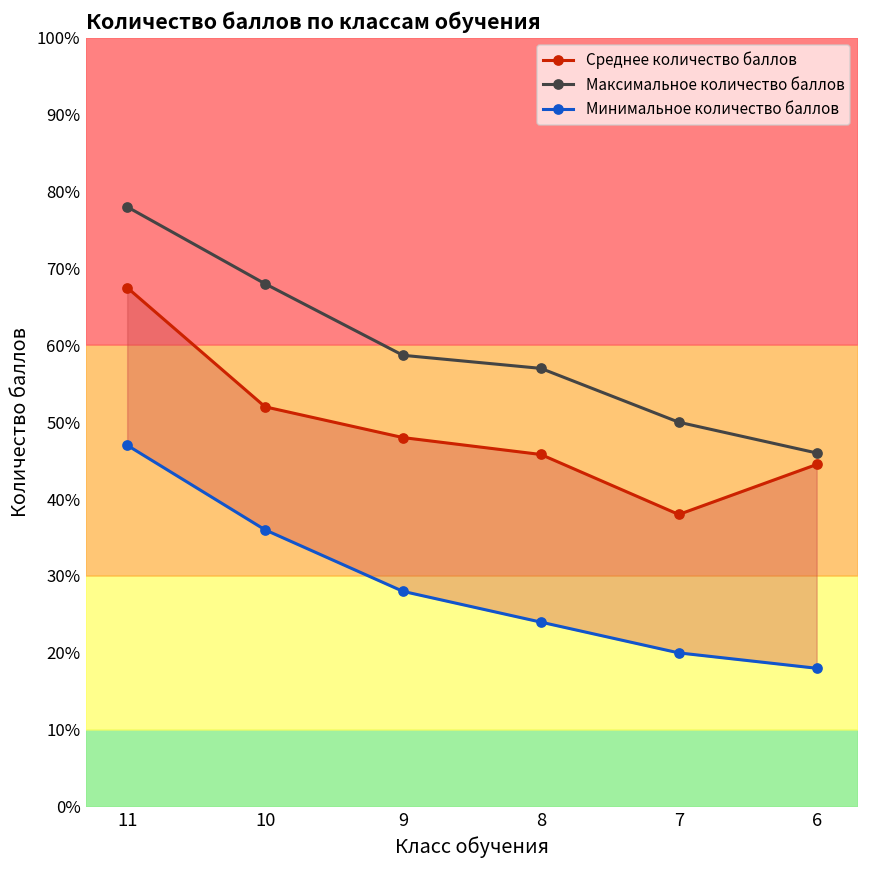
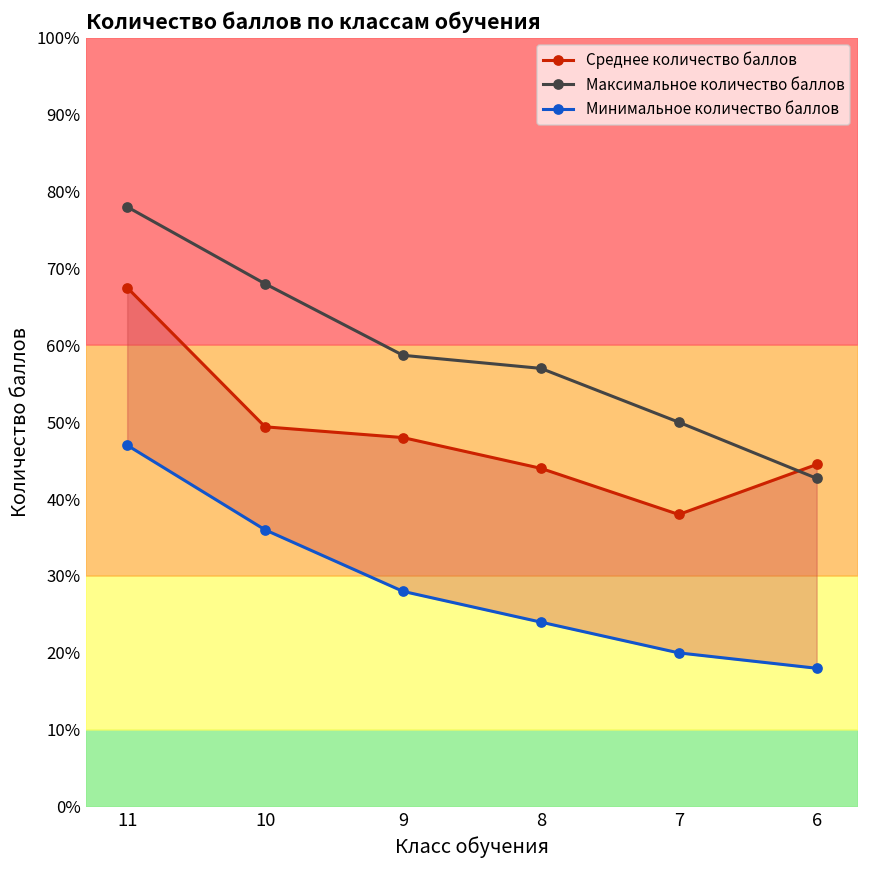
Среднее количество баллов, 10: 52% -> 49%
Среднее количество баллов, 8: 46% -> 44%
Максимальное количество баллов, 6: 46% -> 43%
